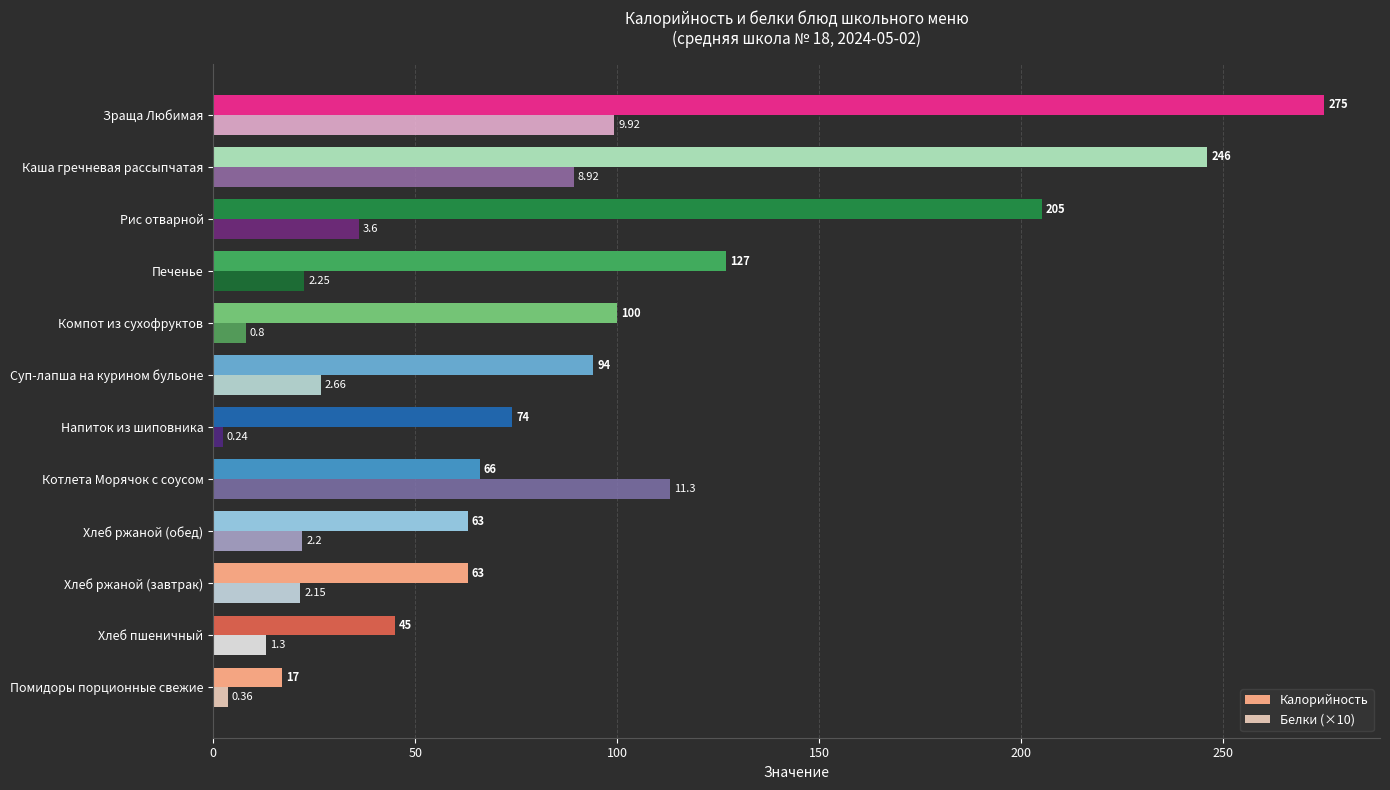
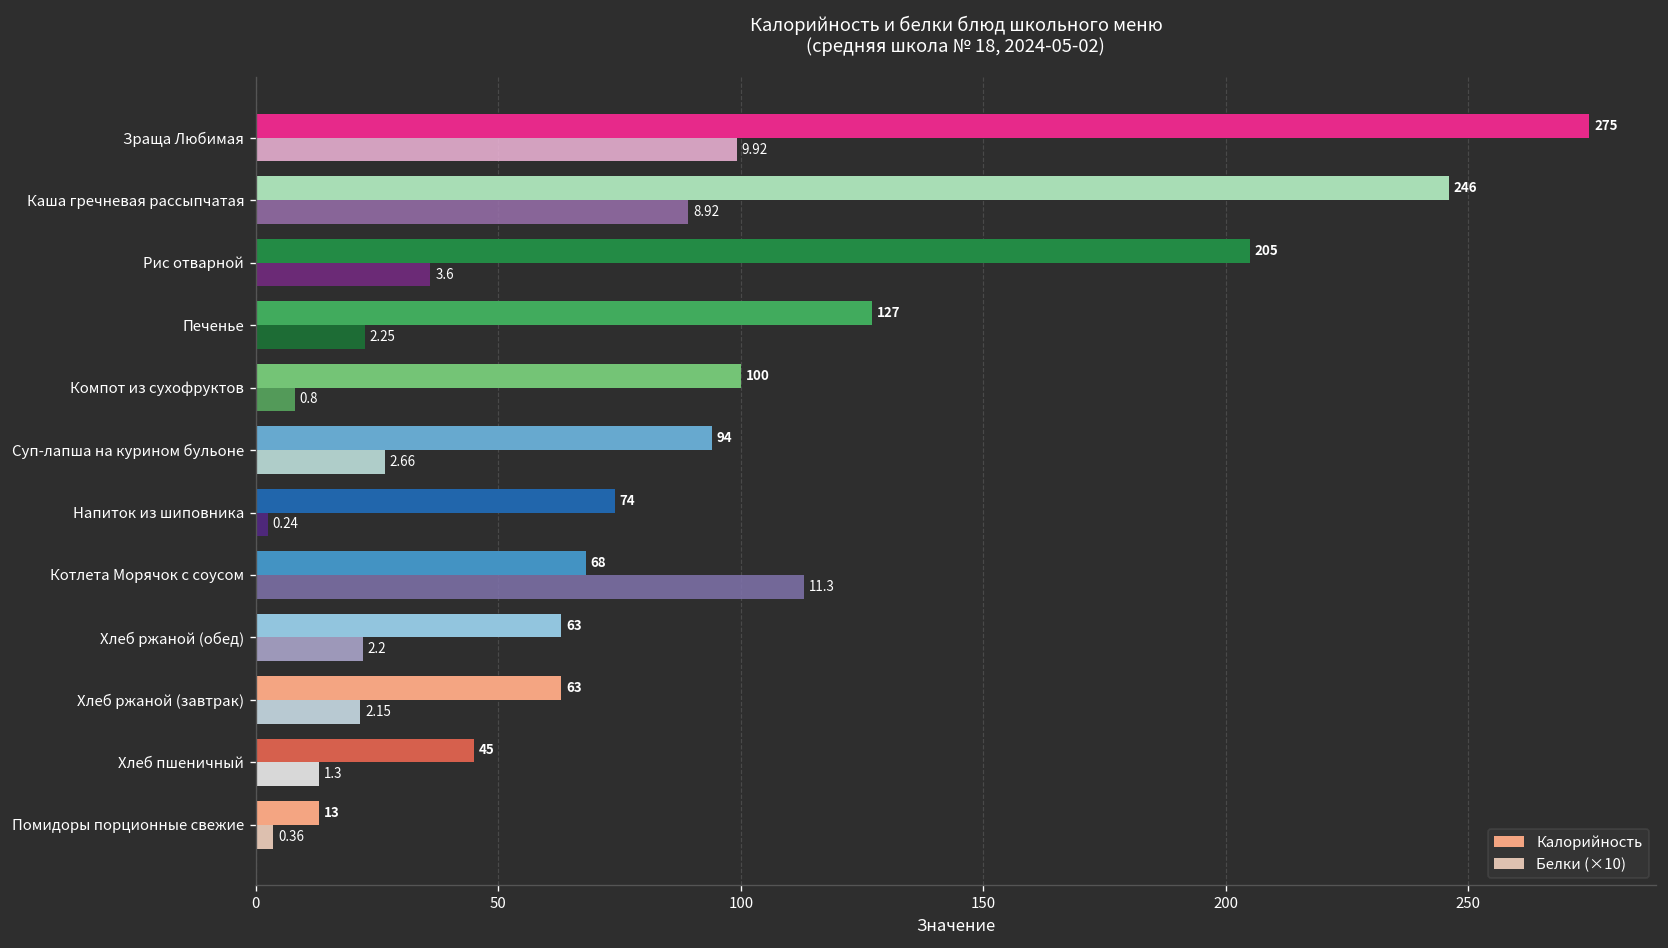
Калорийность, Котлета Морячок с соусом: 66 -> 68
Калорийность, Помидоры порционные свежие: 17 -> 13
